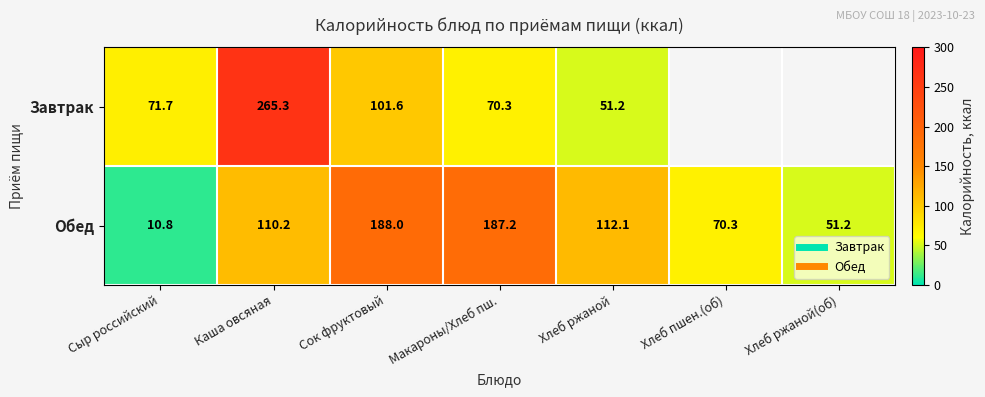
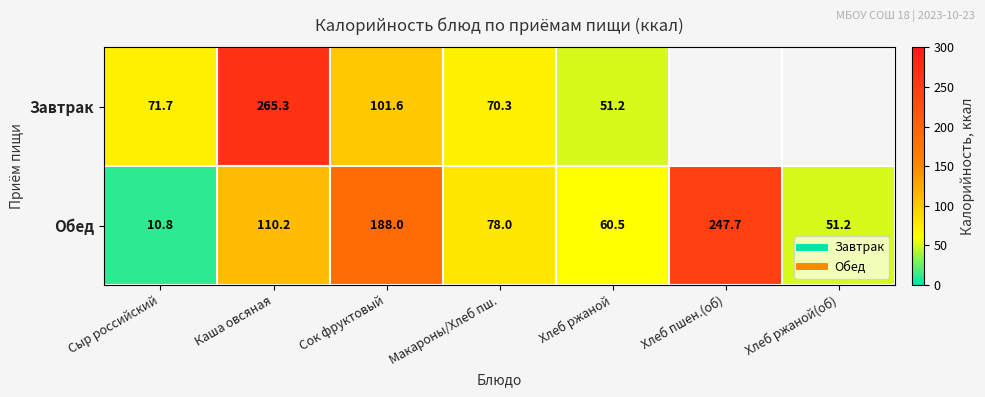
Обед, Макароны/Хлеб пш.: 187.2 -> 78.0
Обед, Хлеб ржаной: 112.1 -> 60.5
Обед, Хлеб пшен.(об): 70.3 -> 247.7
